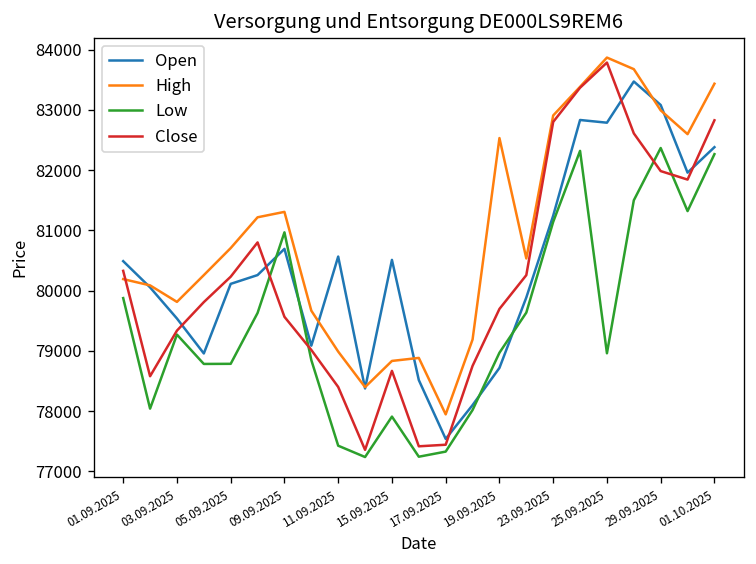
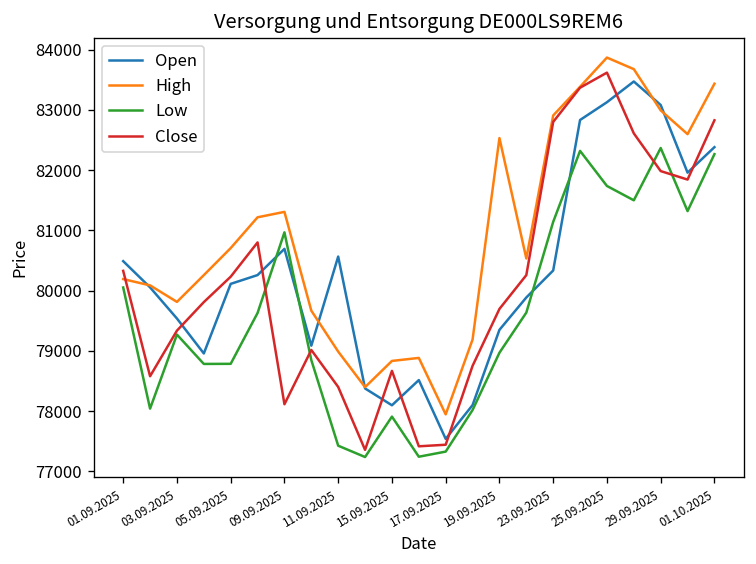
Low, 01.09.2025: 79900 -> 80100
Close, 09.09.2025: 79600 -> 78100
Open, 15.09.2025: 80500 -> 78100
Open, 19.09.2025: 78700 -> 79400
Open, 23.09.2025: 81200 -> 80300
Open, 25.09.2025: 82800 -> 83100
Low, 25.09.2025: 79000 -> 81700
Close, 25.09.2025: 83800 -> 83600
